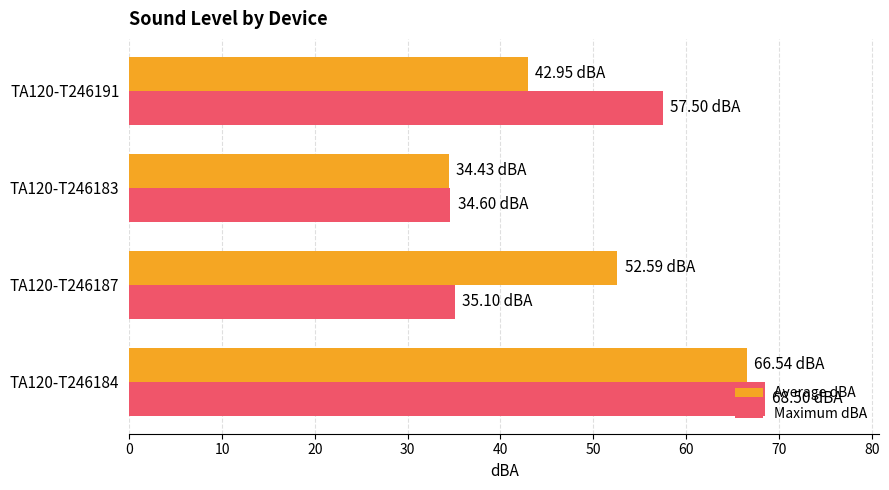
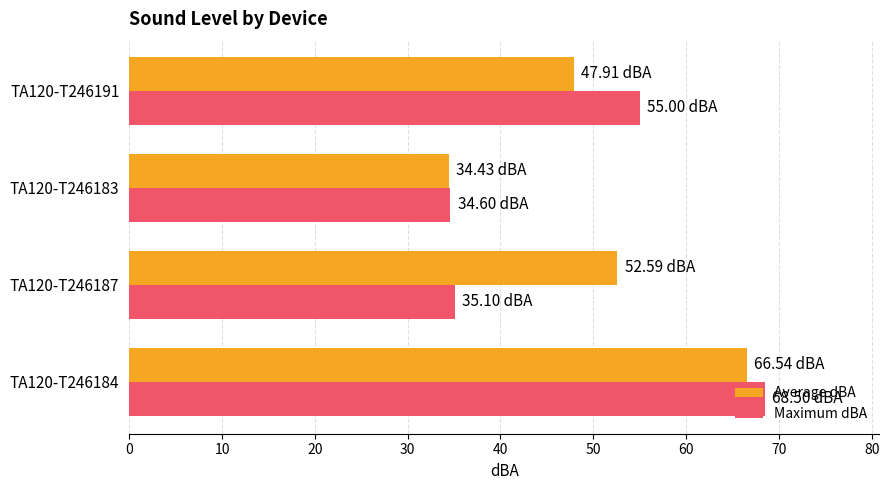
Average dBA, TA120-T246191: 42.95 -> 47.91
Maximum dBA, TA120-T246191: 57.50 -> 55.00
